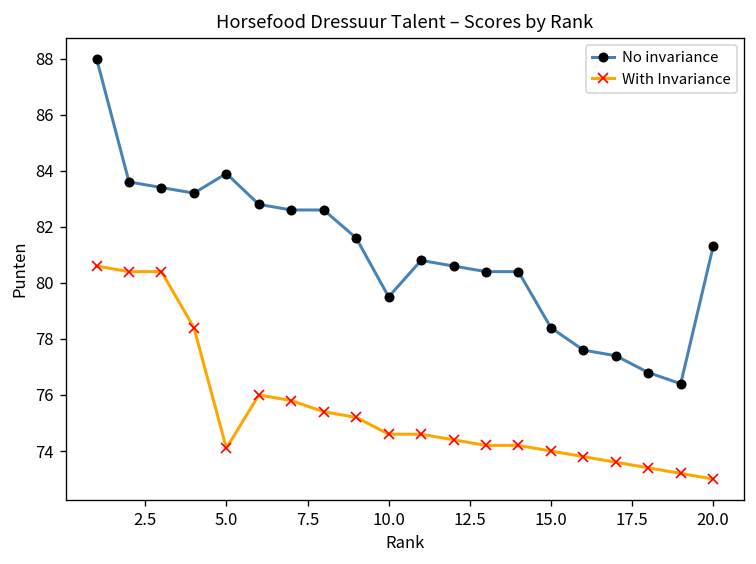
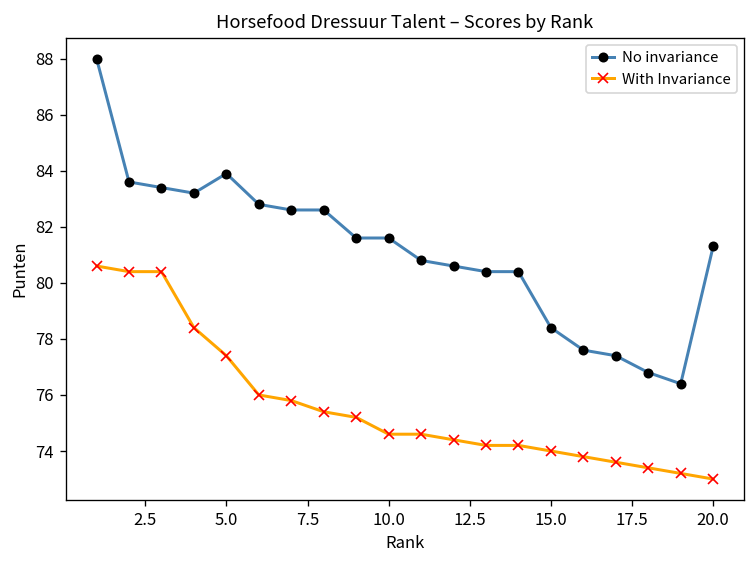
With Invariance, 5.0: 74.1 -> 77.4
No invariance, 10.0: 79.5 -> 81.6
